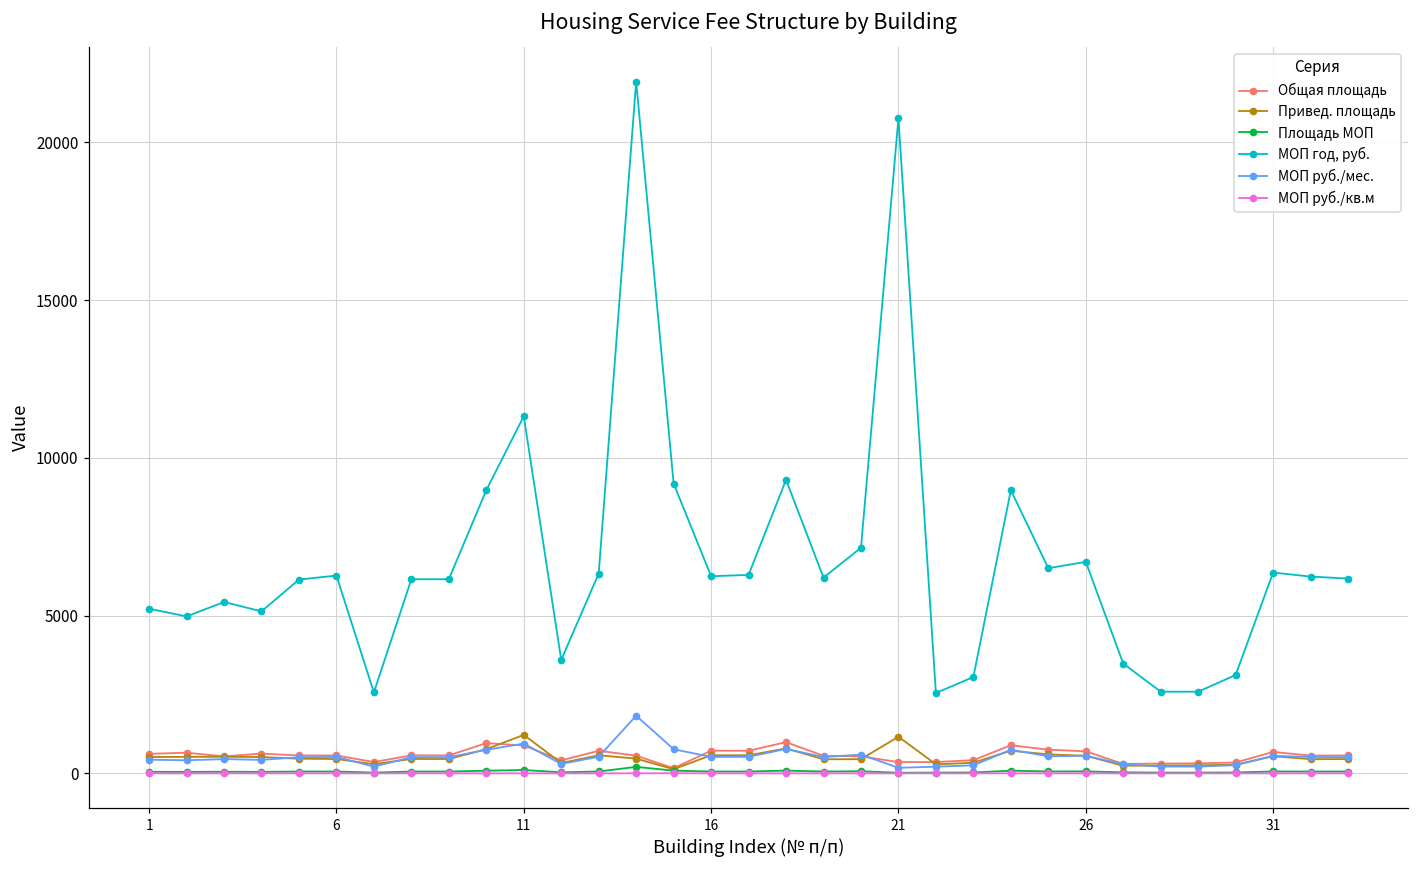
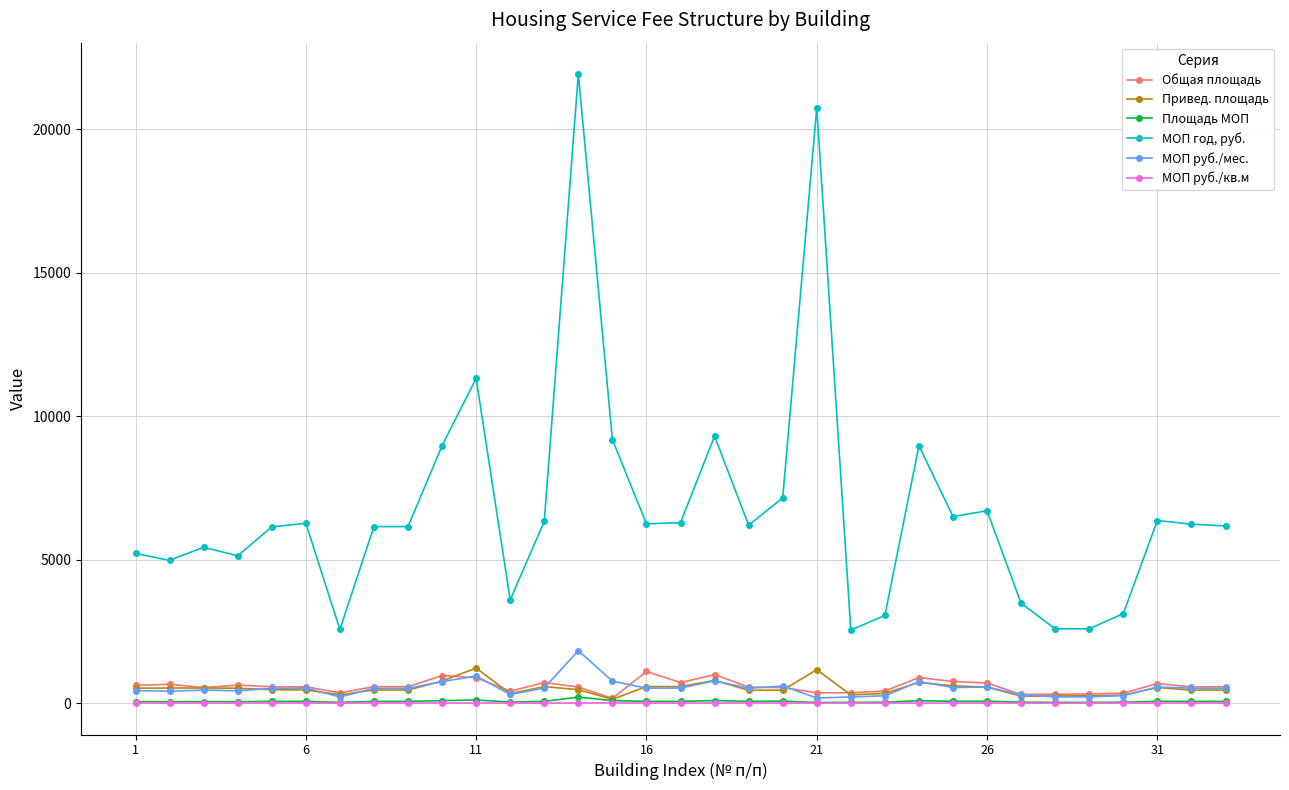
Общая площадь, 16: 700 -> 1100
